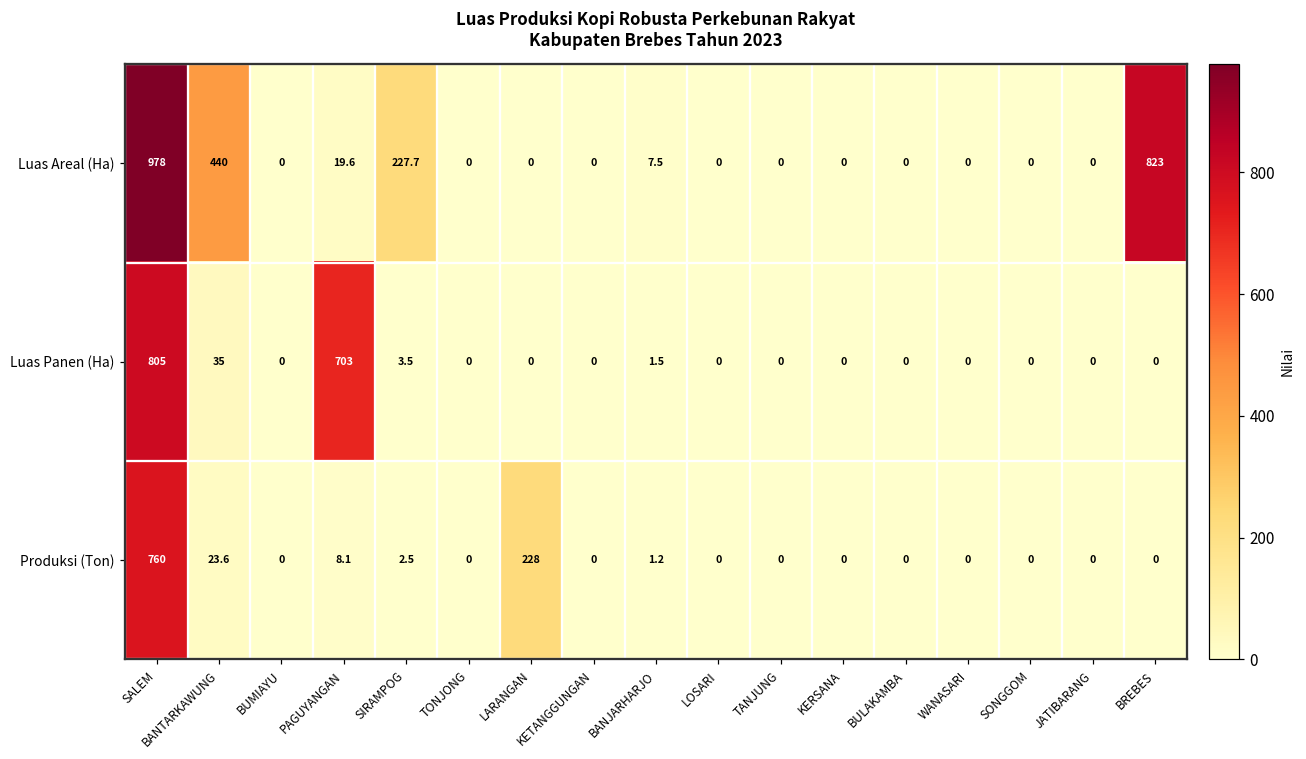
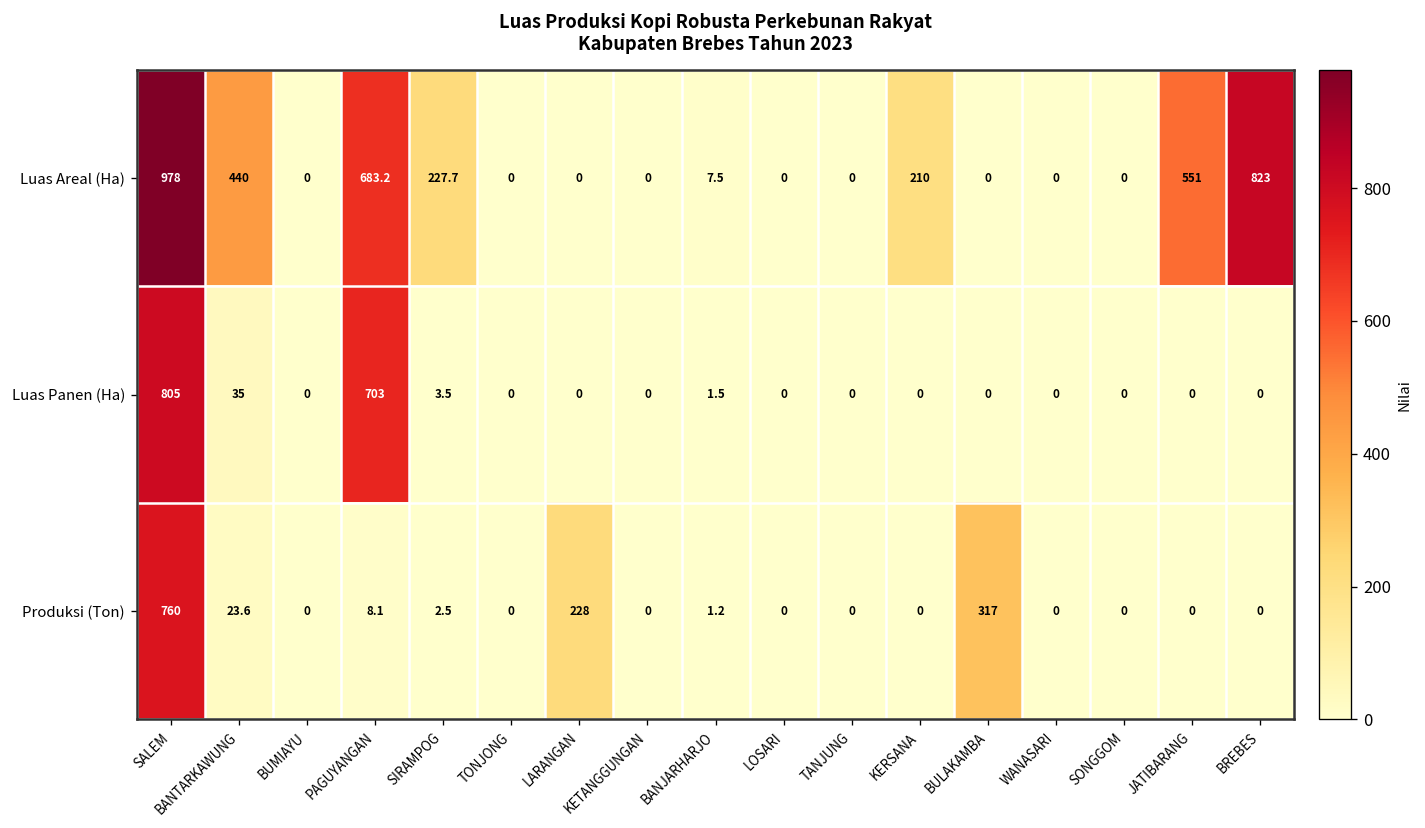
Luas Areal (Ha), PAGUYANGAN: 19.6 -> 683.2
Luas Areal (Ha), KERSANA: 0 -> 210
Luas Areal (Ha), JATIBARANG: 0 -> 551
Produksi (Ton), BULAKAMBA: 0 -> 317
